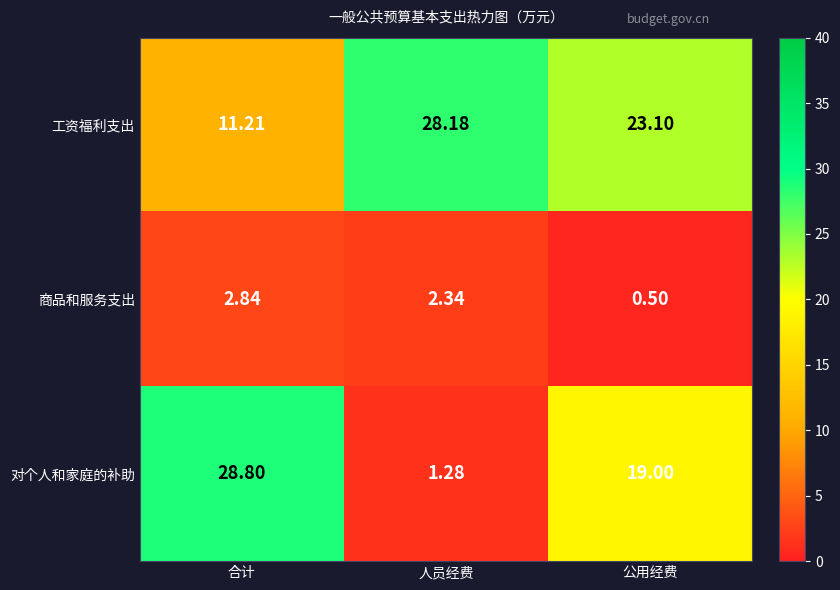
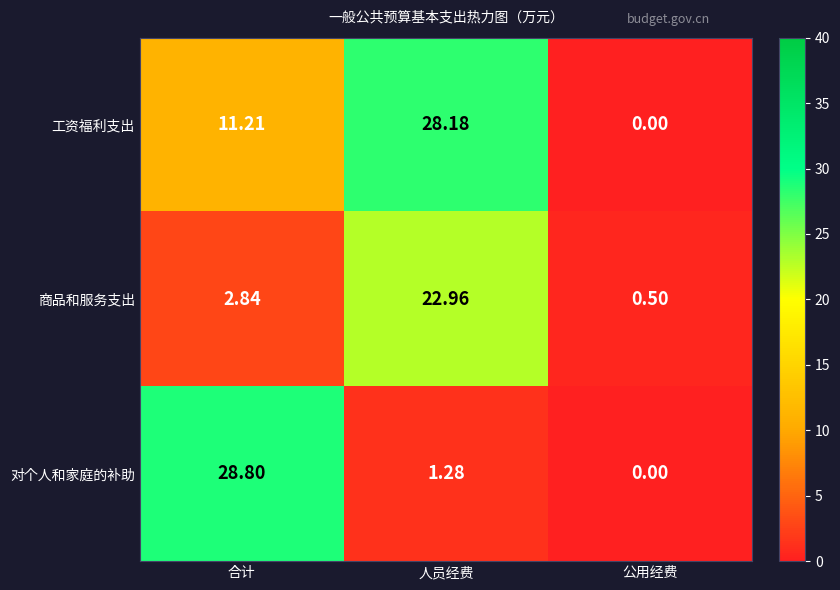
工资福利支出, 公用经费: 23.10 -> 0.00
商品和服务支出, 人员经费: 2.34 -> 22.96
对个人和家庭的补助, 公用经费: 19.00 -> 0.00
